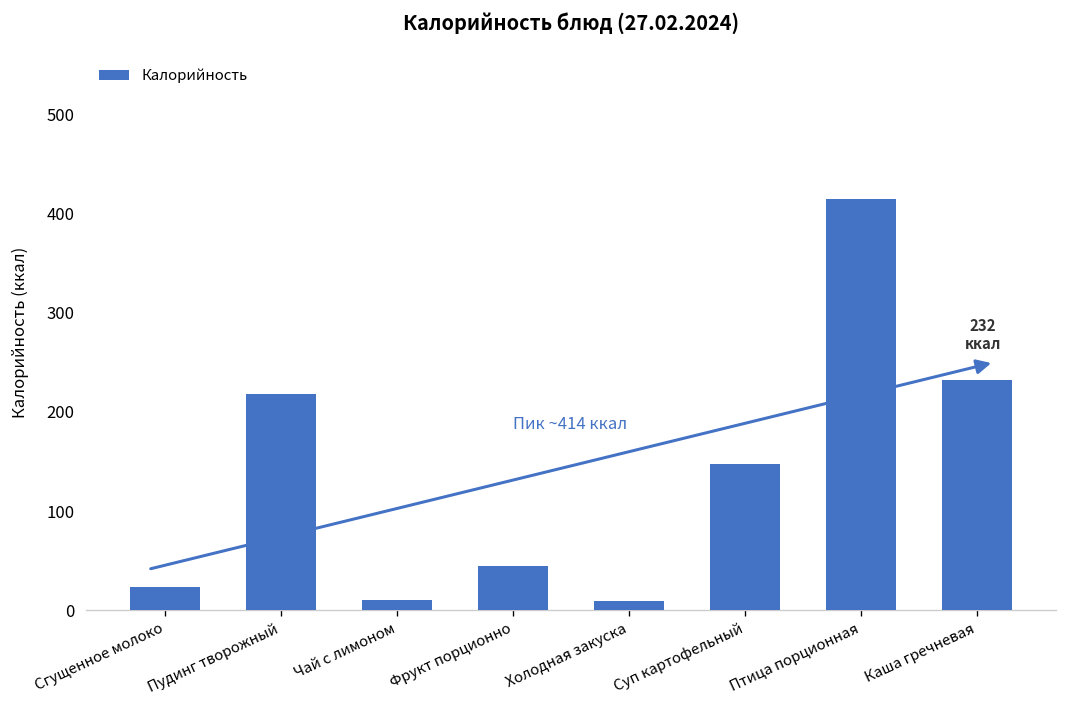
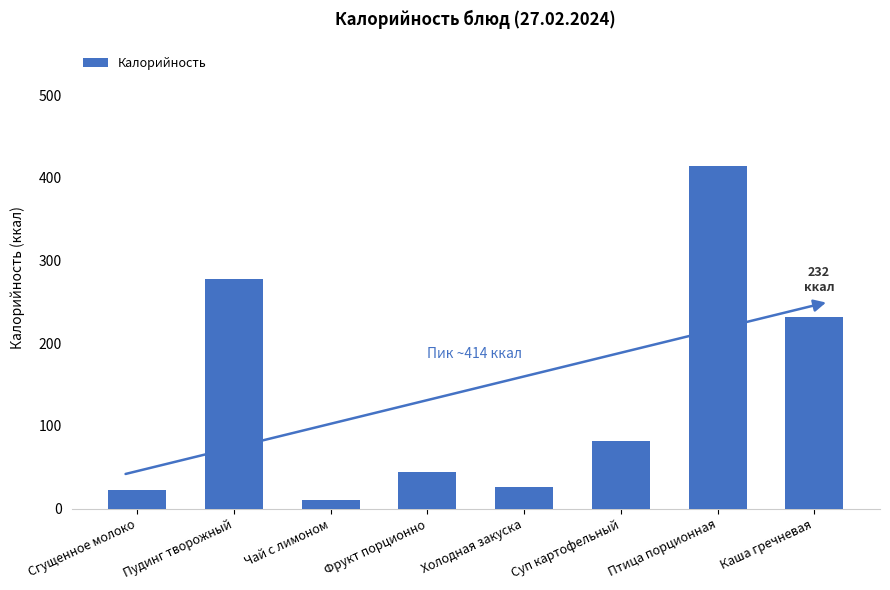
Пудинг творожный: 220 -> 280
Холодная закуска: 10 -> 30
Суп картофельный: 150 -> 80
